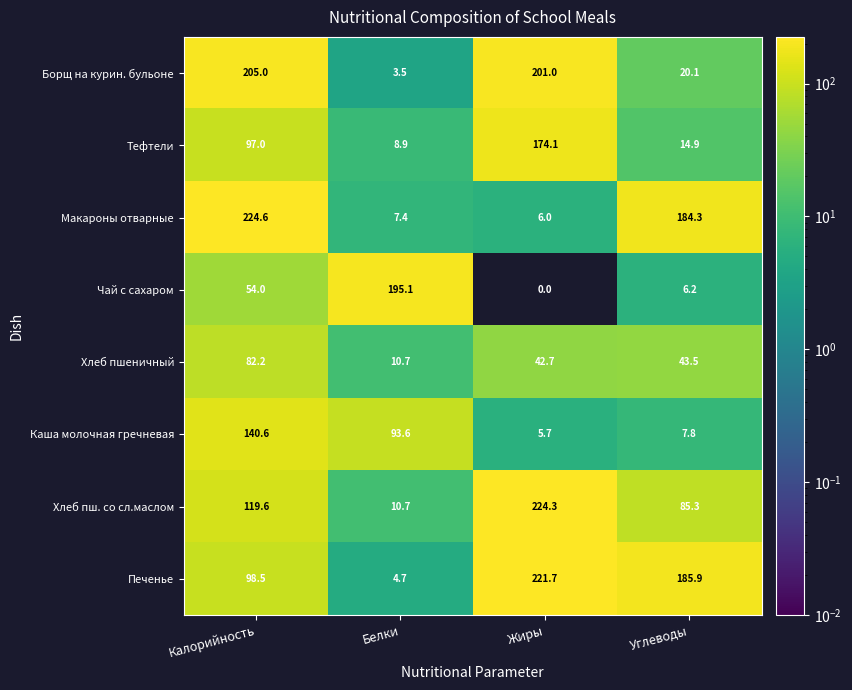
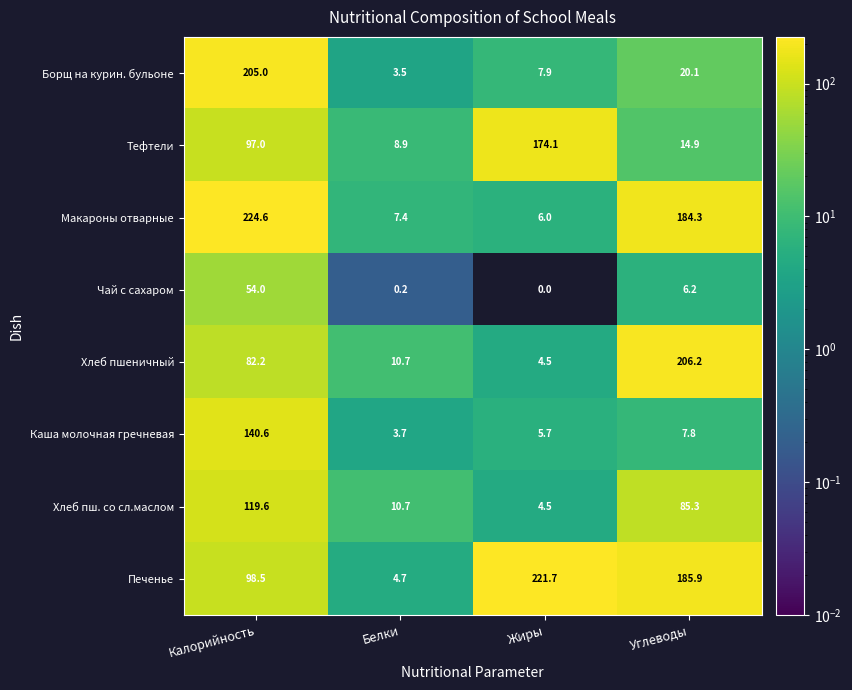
Борщ на курин. бульоне, Жиры: 201.0 -> 7.9
Чай с сахаром, Белки: 195.1 -> 0.2
Хлеб пшеничный, Жиры: 42.7 -> 4.5
Хлеб пшеничный, Углеводы: 43.5 -> 206.2
Каша молочная гречневая, Белки: 93.6 -> 3.7
Хлеб пш. со сл.маслом, Жиры: 224.3 -> 4.5
